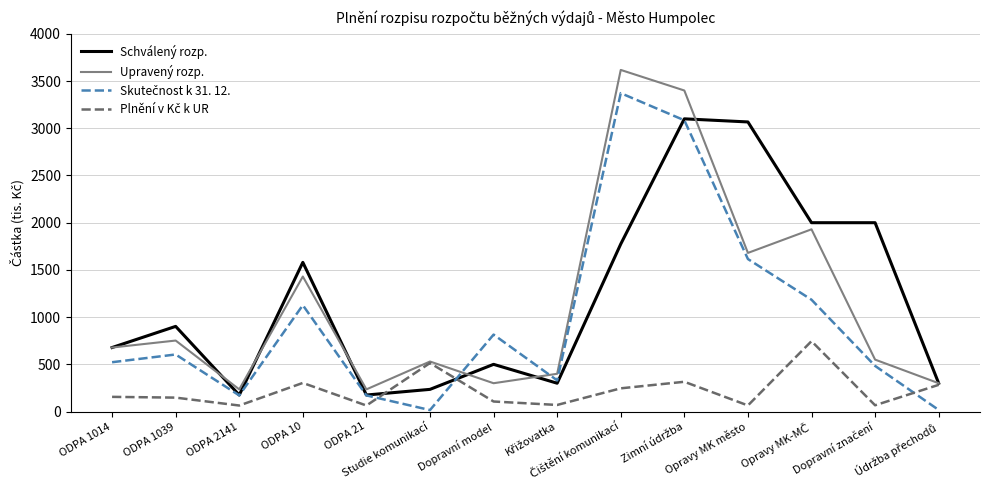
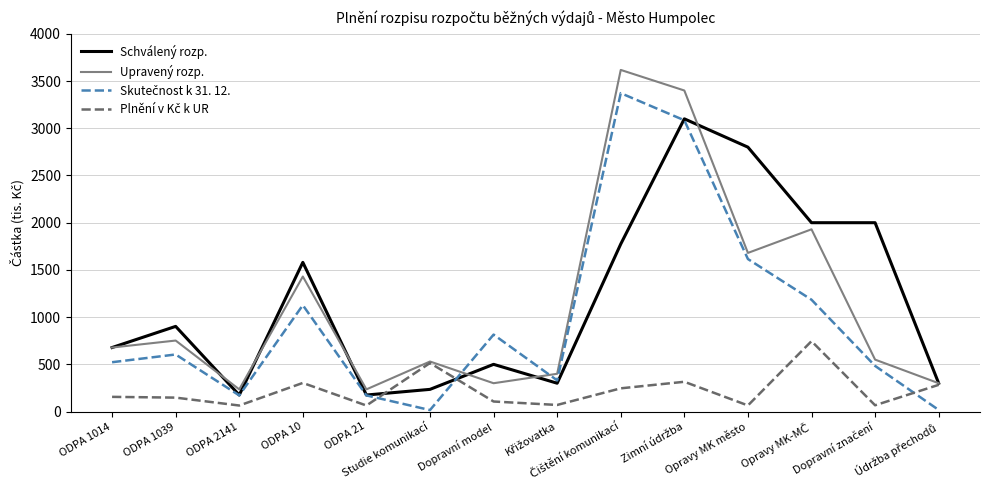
Schválený rozp., Opravy MK město: 3100 -> 2800
